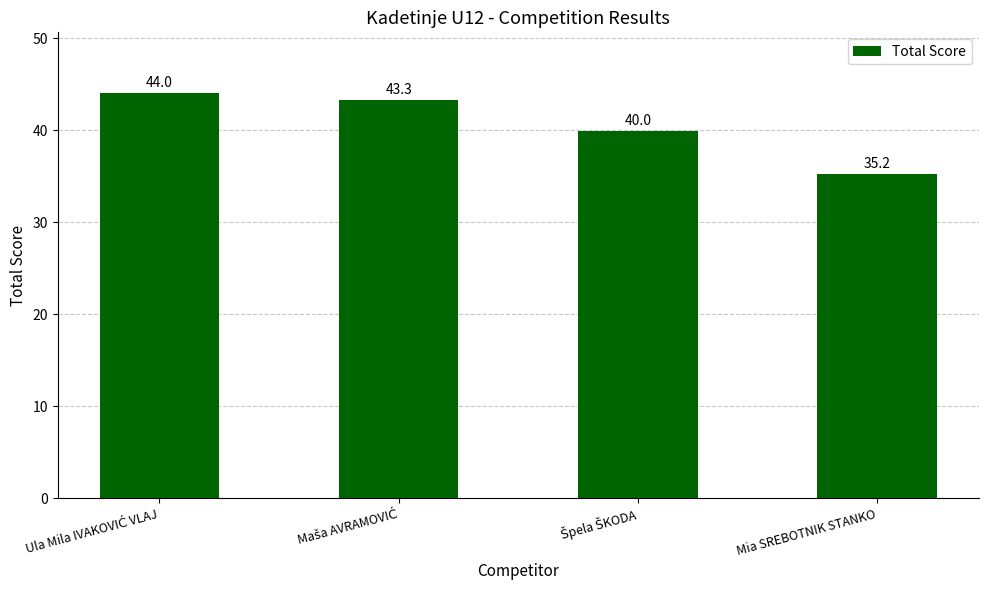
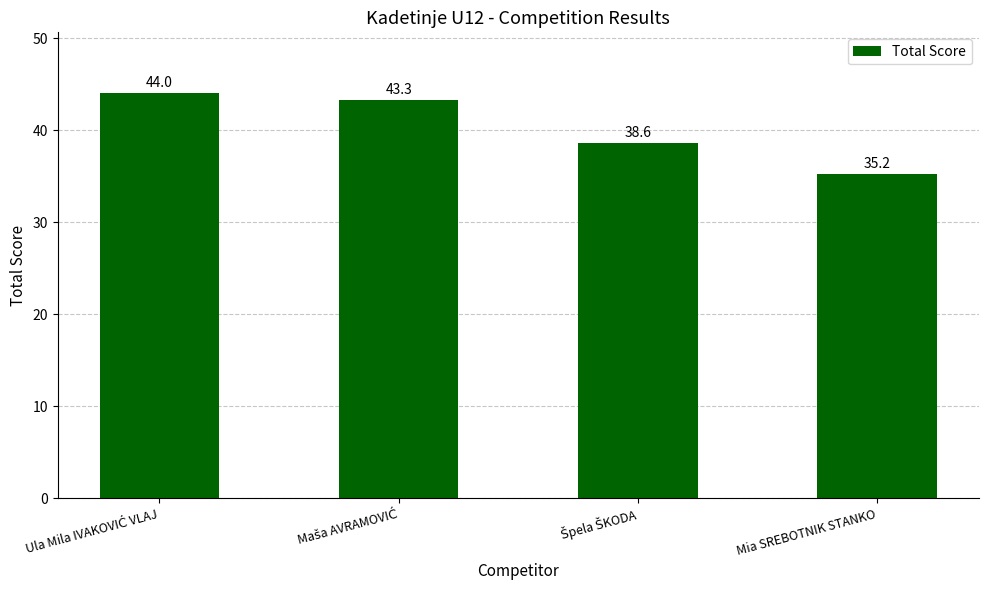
Špela ŠKODA: 40.0 -> 38.6
